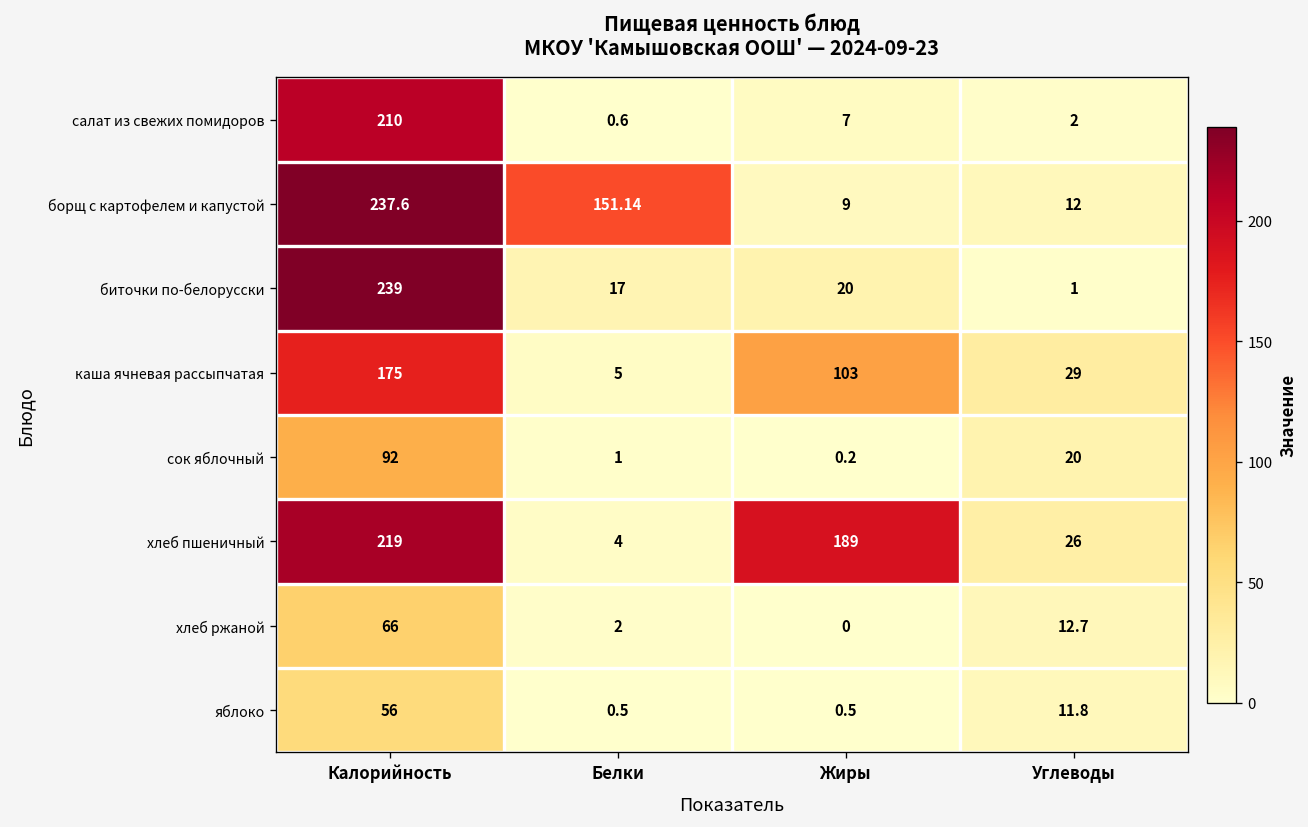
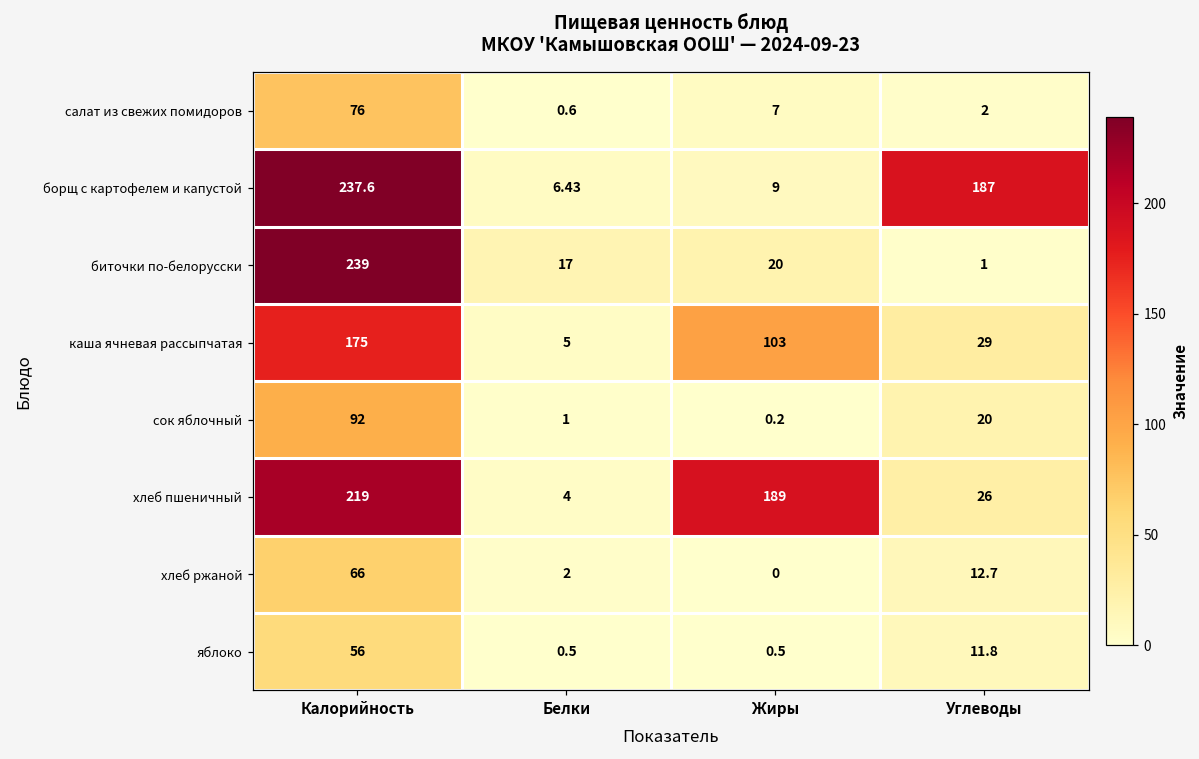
салат из свежих помидоров, Калорийность: 210 -> 76
борщ с картофелем и капустой, Белки: 151.14 -> 6.43
борщ с картофелем и капустой, Углеводы: 12 -> 187
